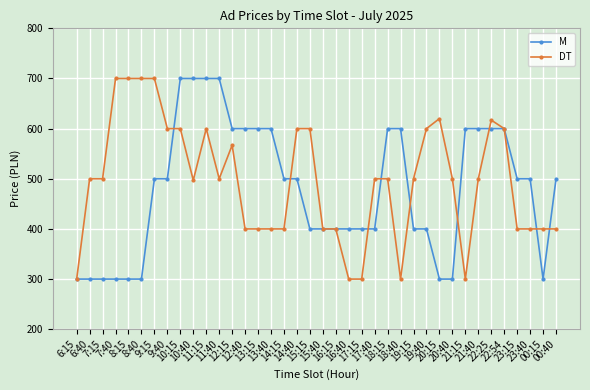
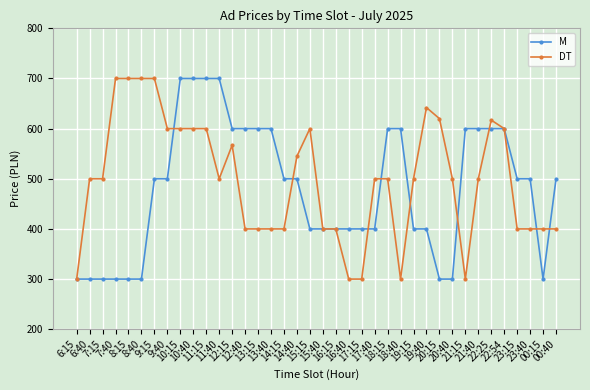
DT, 10:40: 500 -> 600
DT, 14:40: 600 -> 550
DT, 19:40: 600 -> 640
